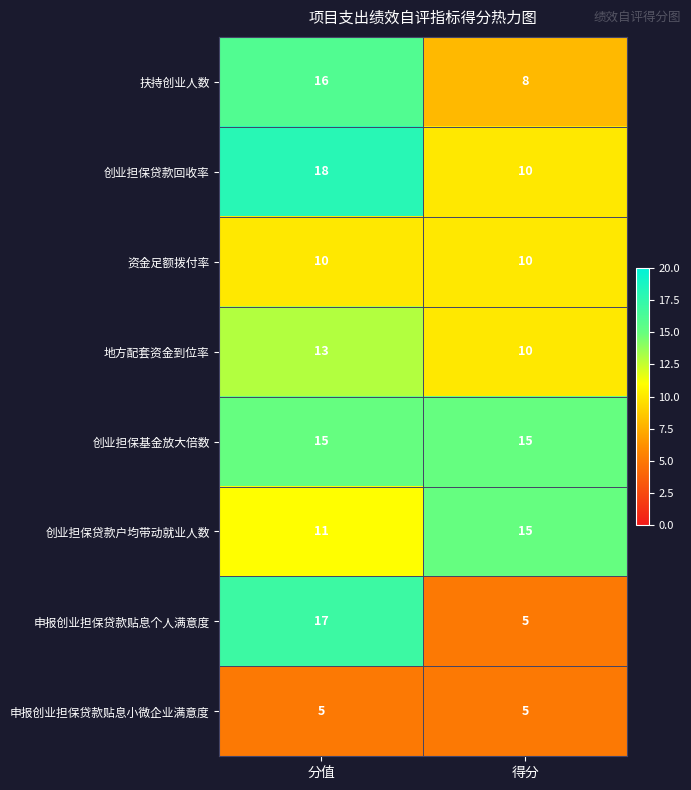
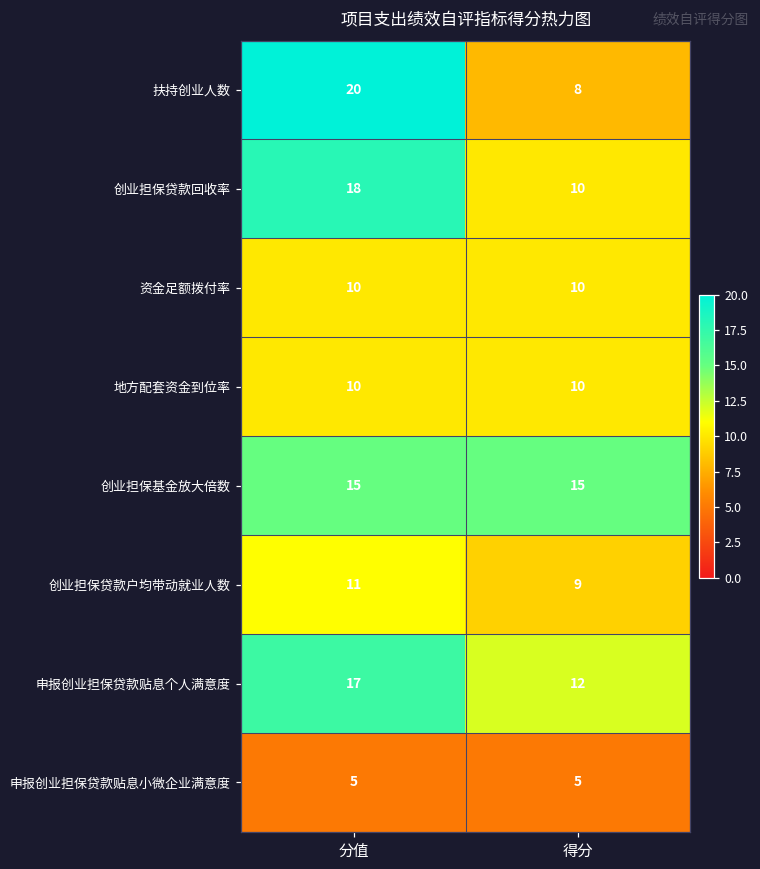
扶持创业人数, 分值: 16 -> 20
地方配套资金到位率, 分值: 13 -> 10
创业担保贷款户均带动就业人数, 得分: 15 -> 9
申报创业担保贷款贴息个人满意度, 得分: 5 -> 12
